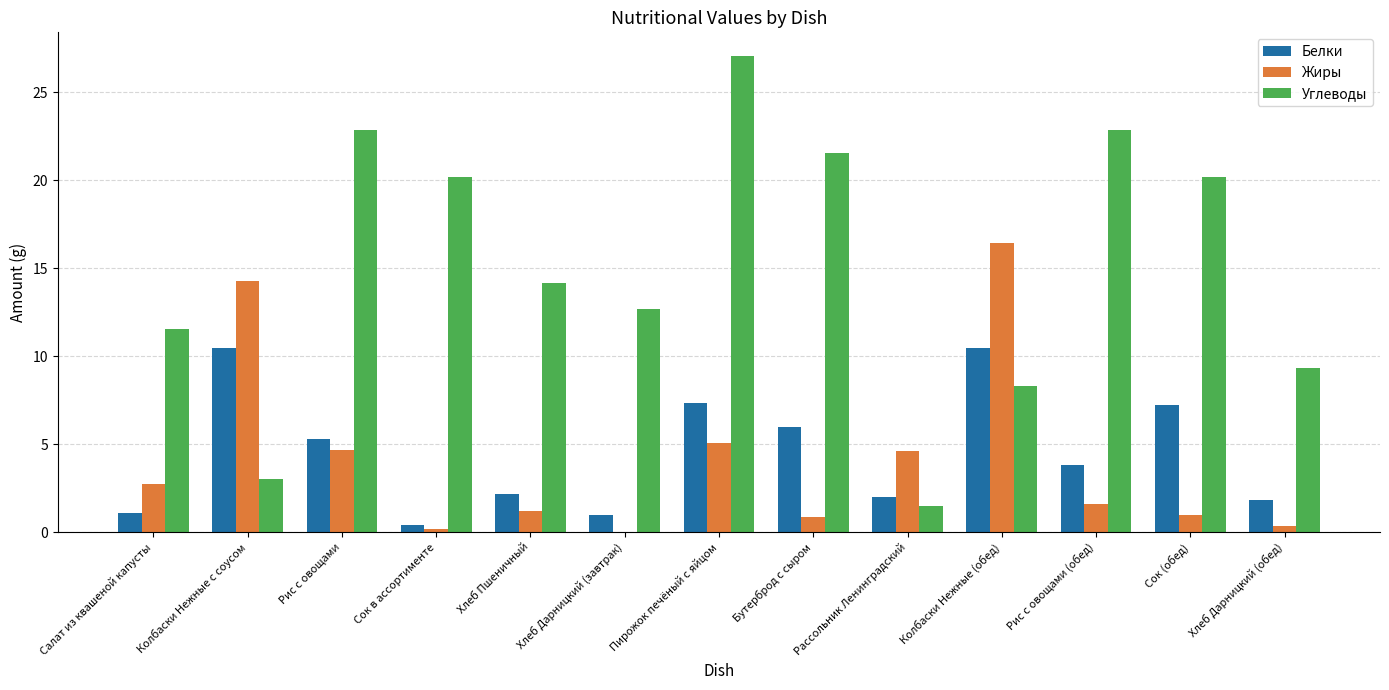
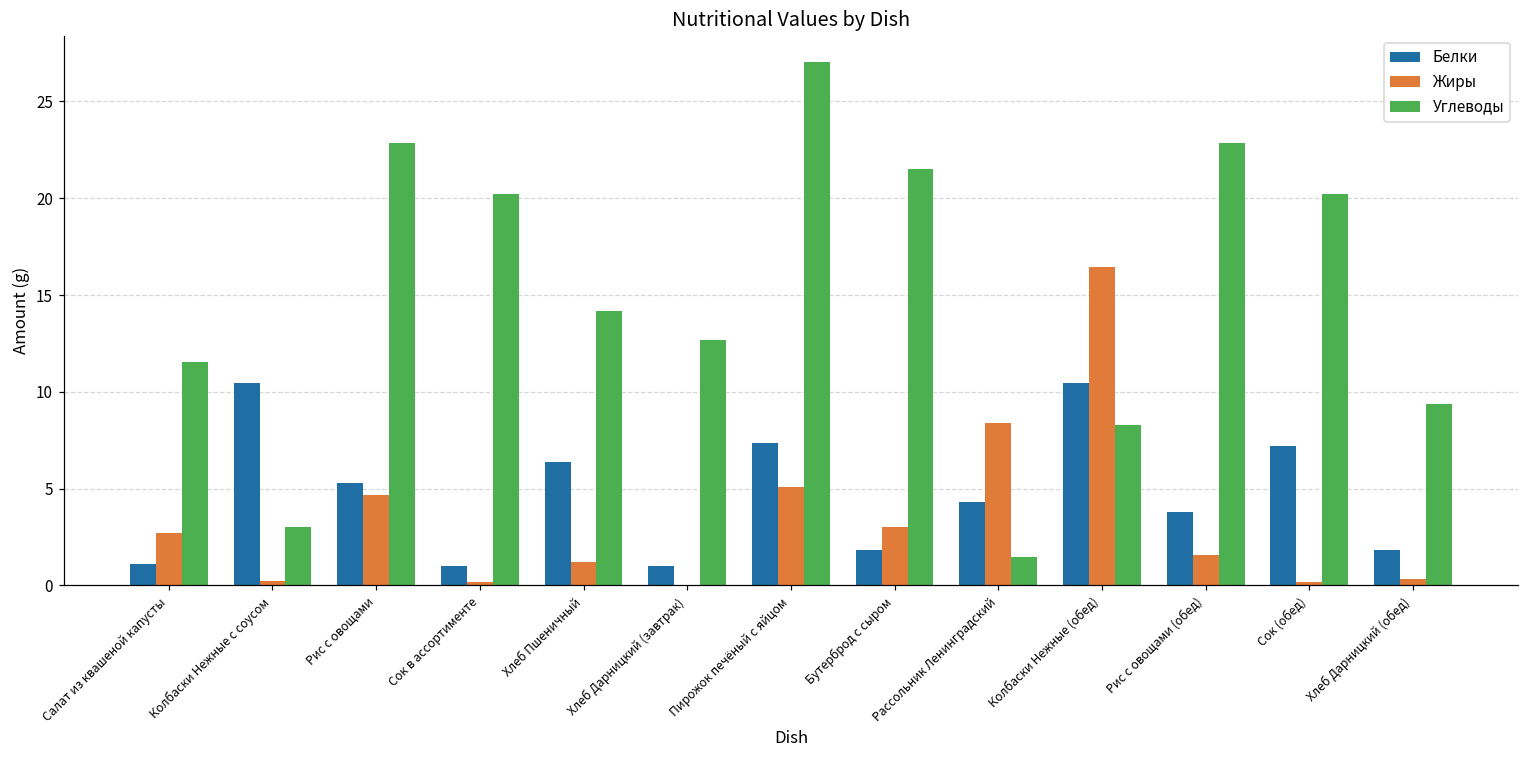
Жиры, Колбаски Нежные с соусом: 14.3 -> 0.2
Белки, Сок в ассортименте: 0.4 -> 1.0
Белки, Хлеб Пшеничный: 2.2 -> 6.4
Белки, Бутерброд с сыром: 6.0 -> 1.8
Жиры, Бутерброд с сыром: 0.8 -> 3.0
Белки, Рассольник Ленинградский: 2.0 -> 4.3
Жиры, Рассольник Ленинградский: 4.6 -> 8.4
Жиры, Сок (обед): 1.0 -> 0.2
